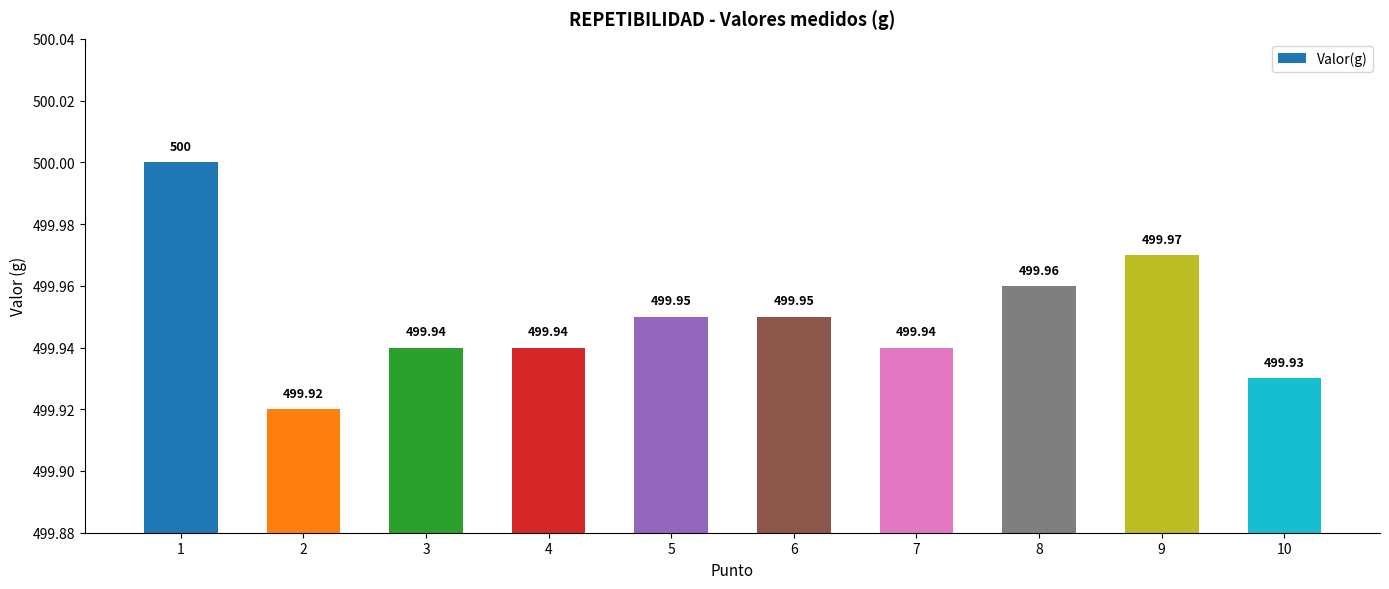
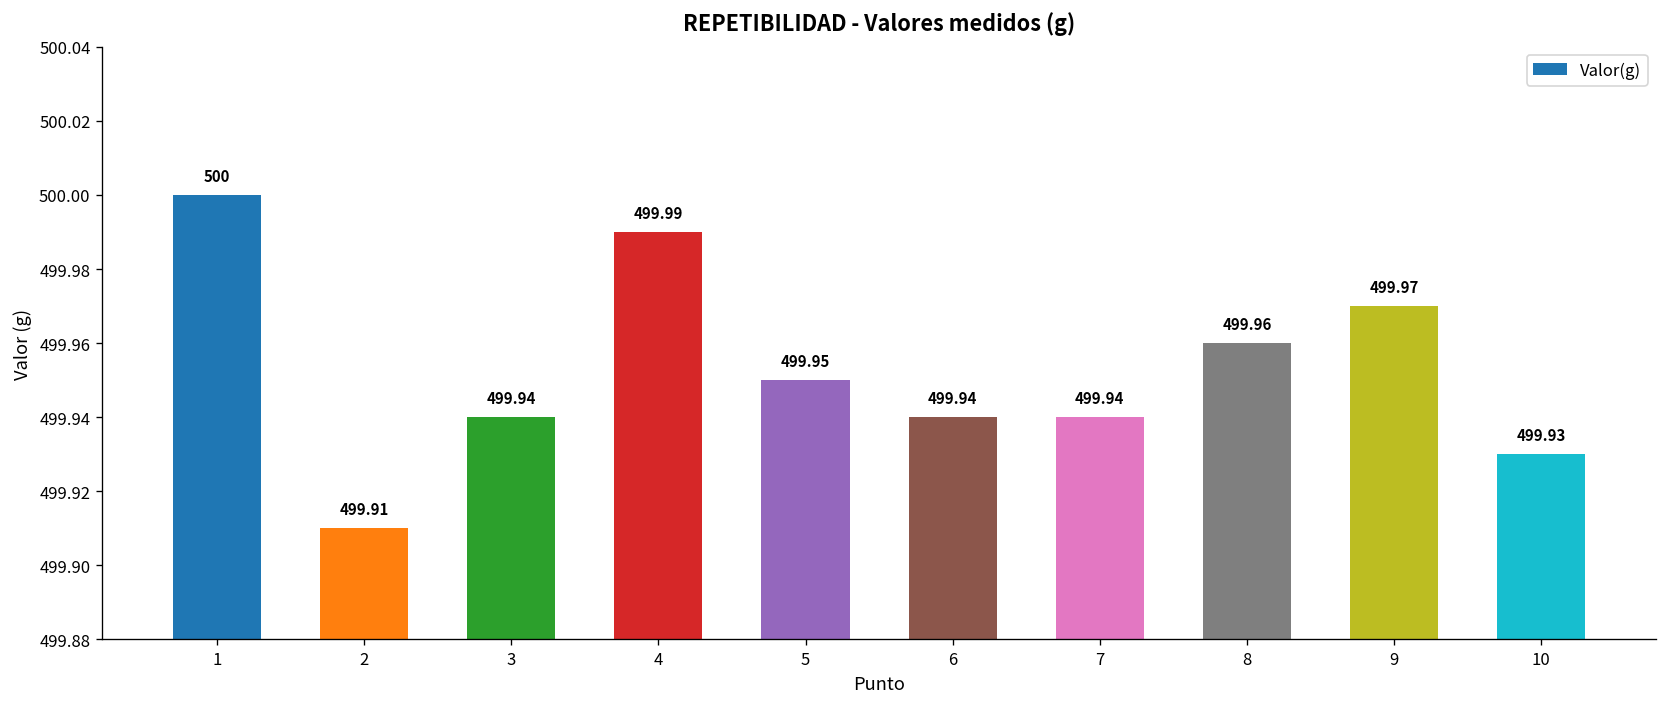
2: 499.92 -> 499.91
4: 499.94 -> 499.99
6: 499.95 -> 499.94
